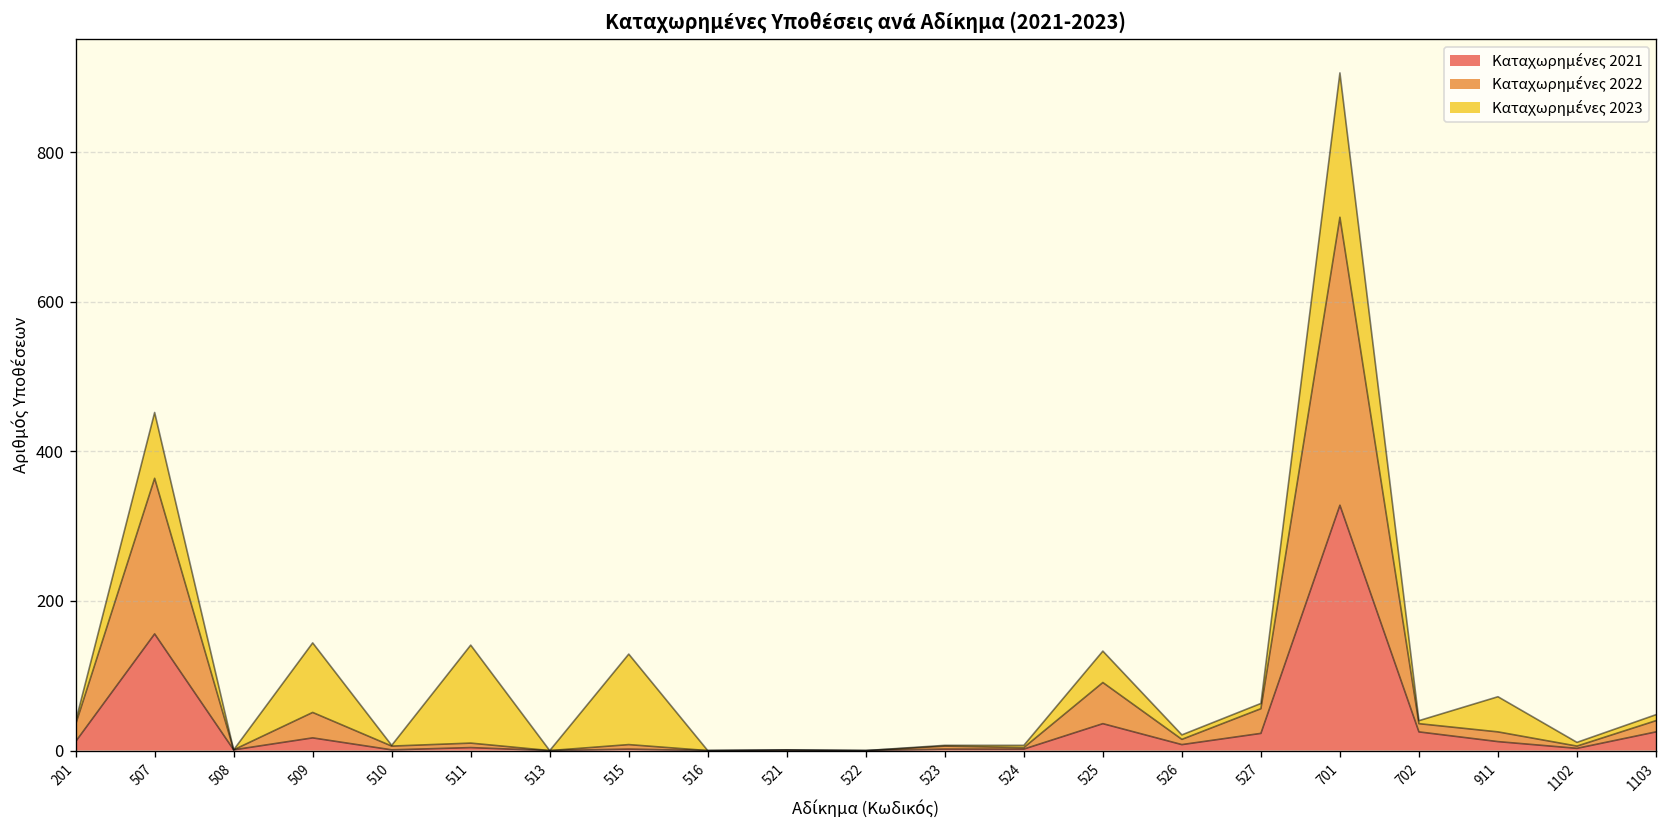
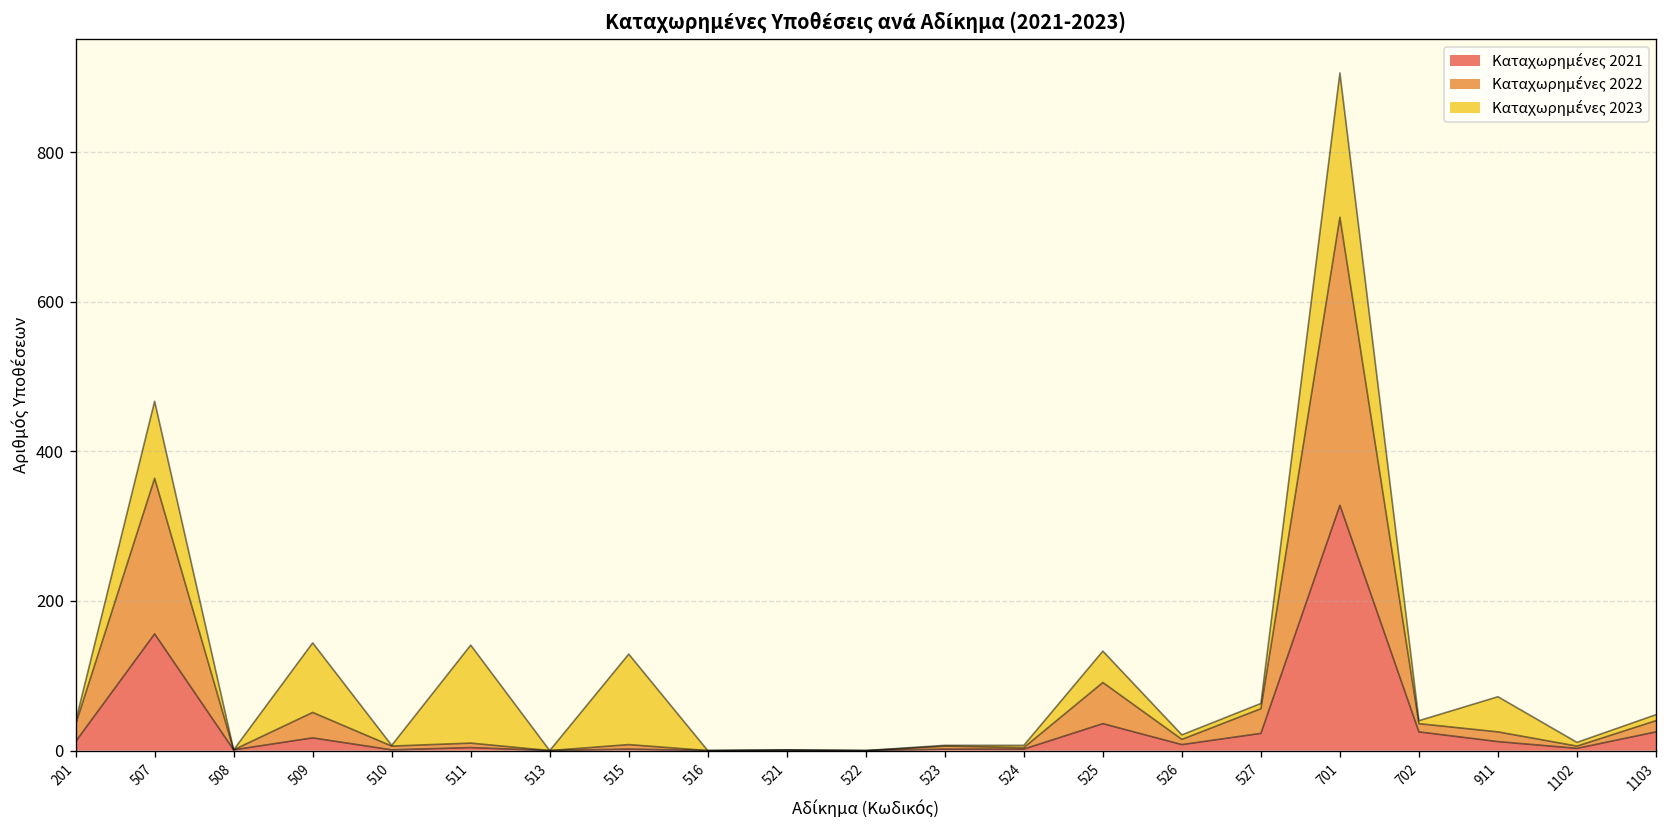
Καταχωρημένες 2023, 507: 90 -> 100
